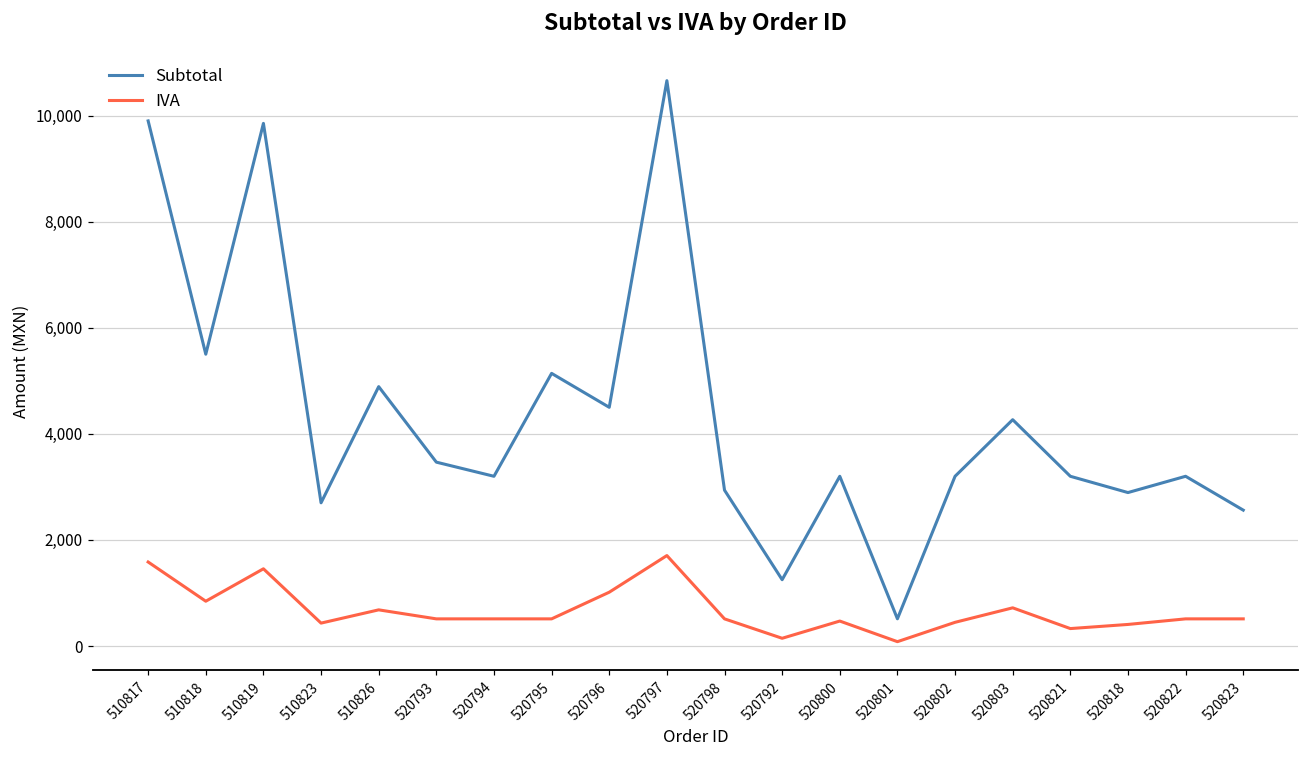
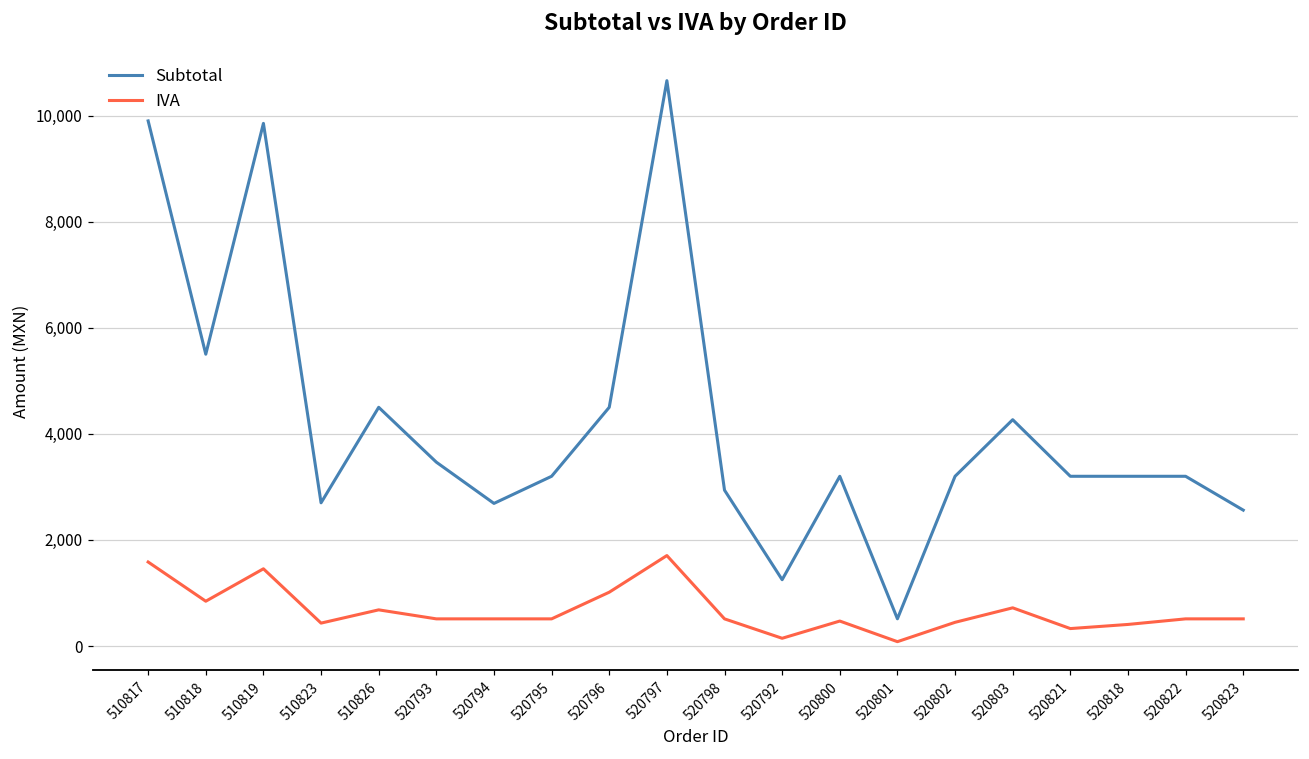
Subtotal, 510826: 4,900 -> 4,500
Subtotal, 520794: 3,200 -> 2,700
Subtotal, 520795: 5,100 -> 3,200
Subtotal, 520818: 2,900 -> 3,200
